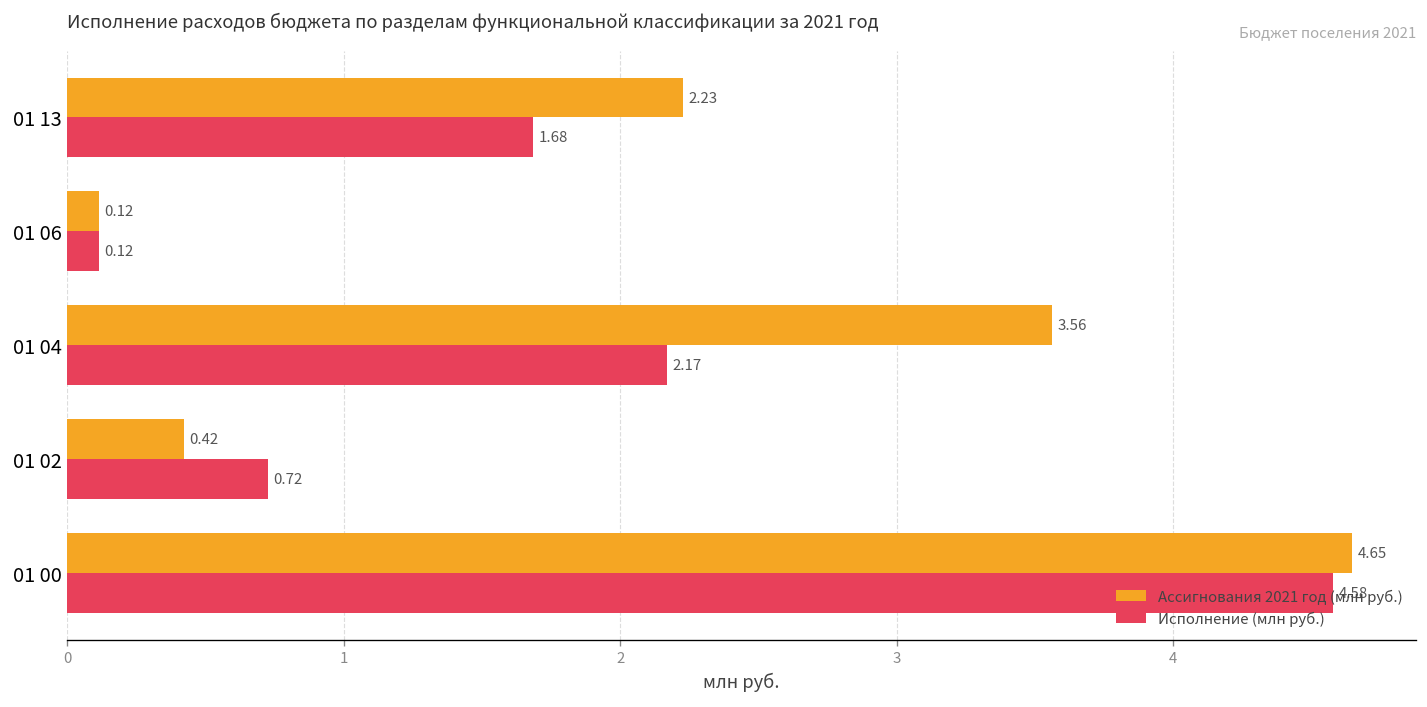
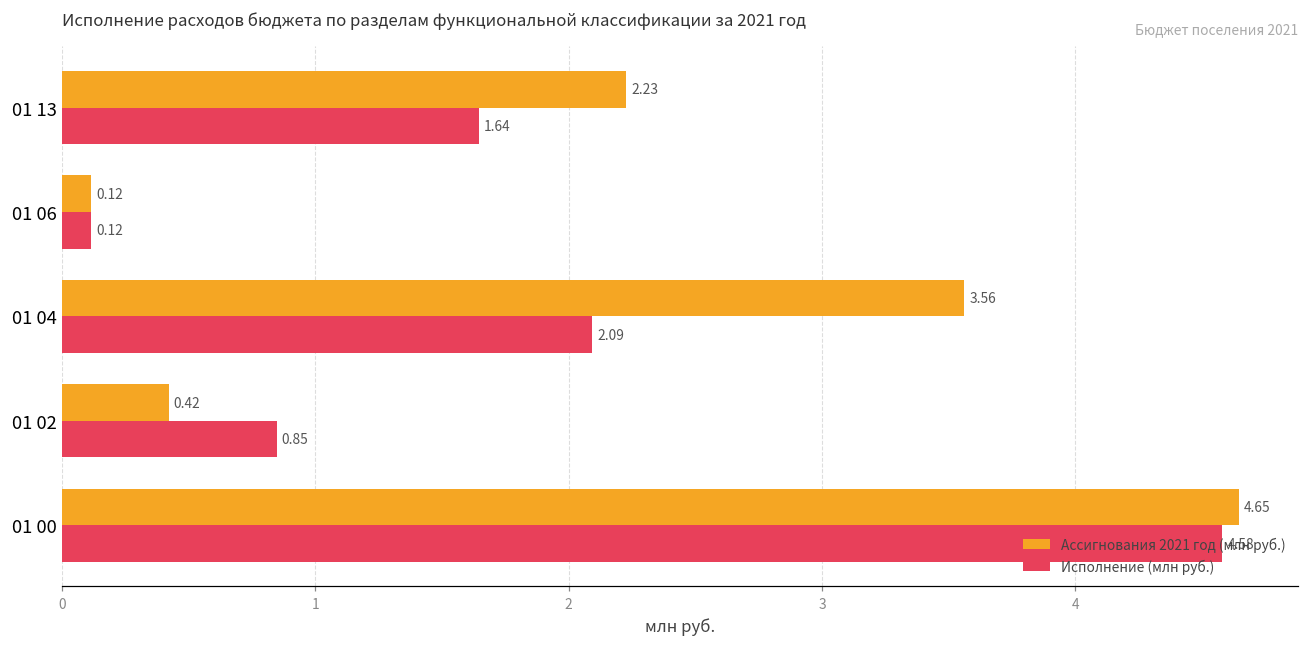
Исполнение (млн руб.), 01 13: 1.68 -> 1.64
Исполнение (млн руб.), 01 04: 2.17 -> 2.09
Исполнение (млн руб.), 01 02: 0.72 -> 0.85
